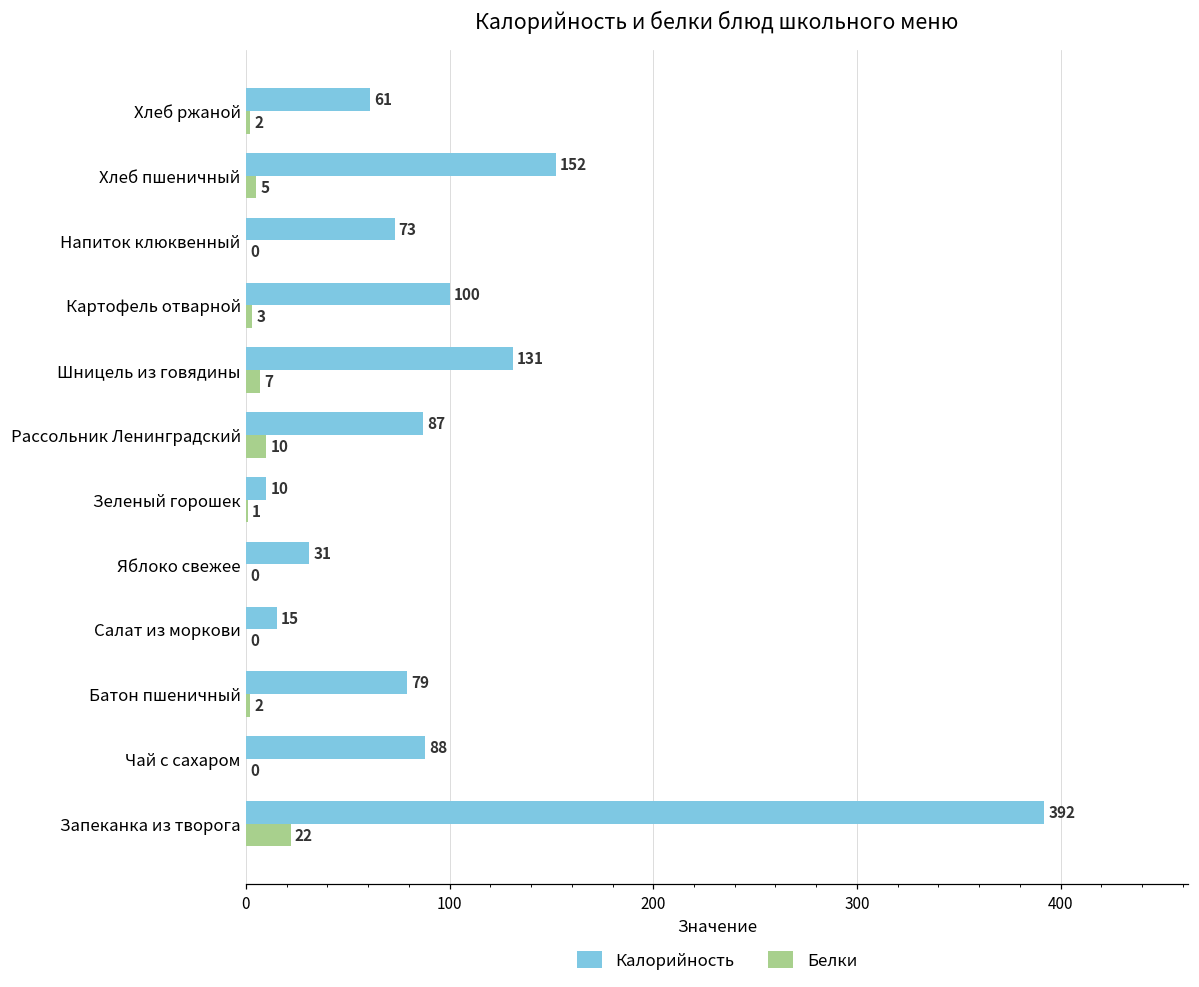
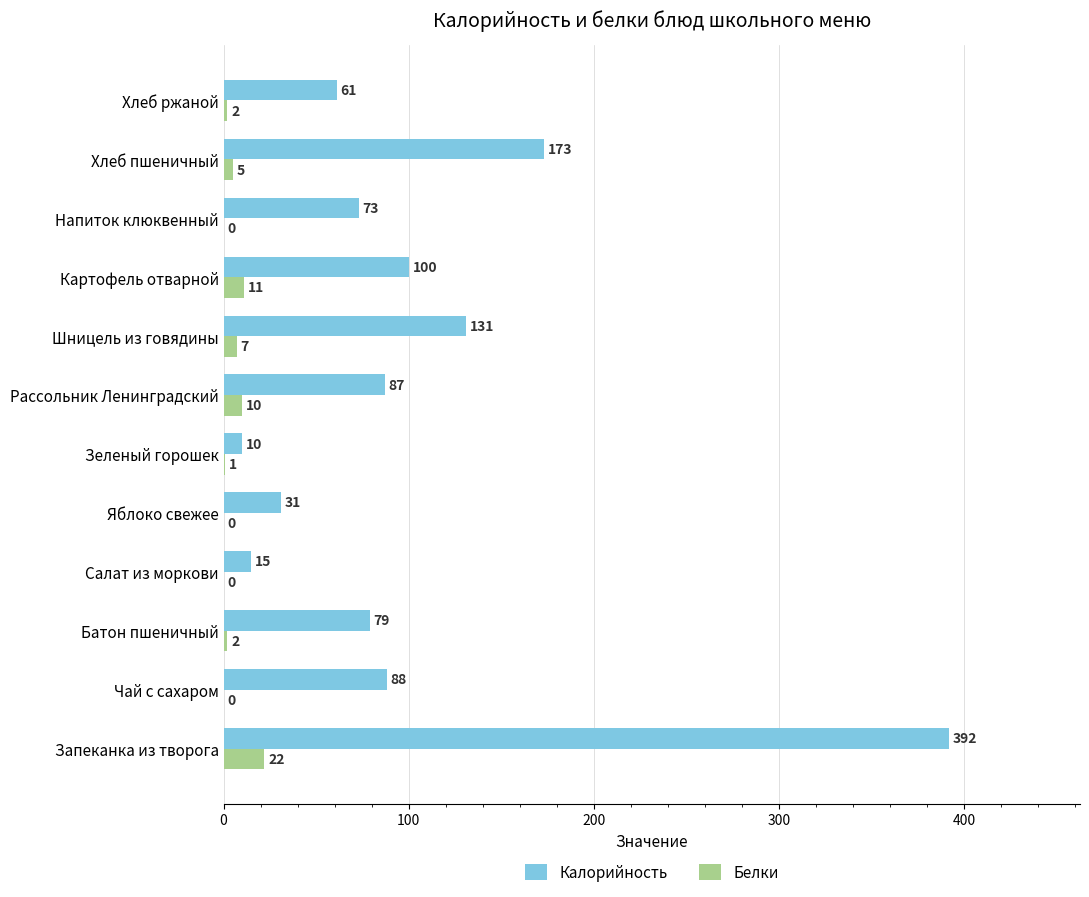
Калорийность, Хлеб пшеничный: 152 -> 173
Белки, Картофель отварной: 3 -> 11
